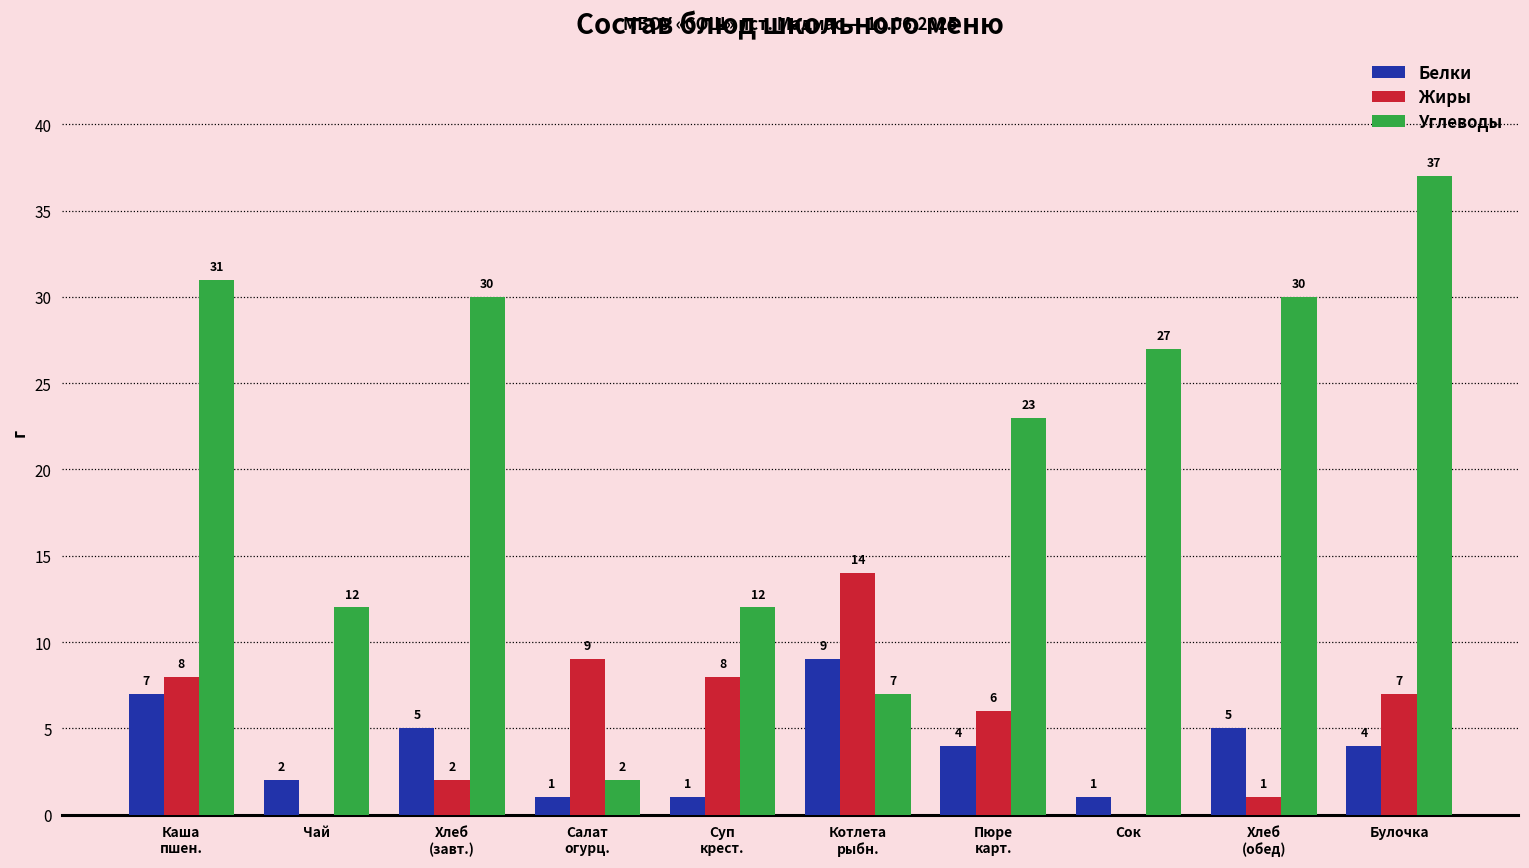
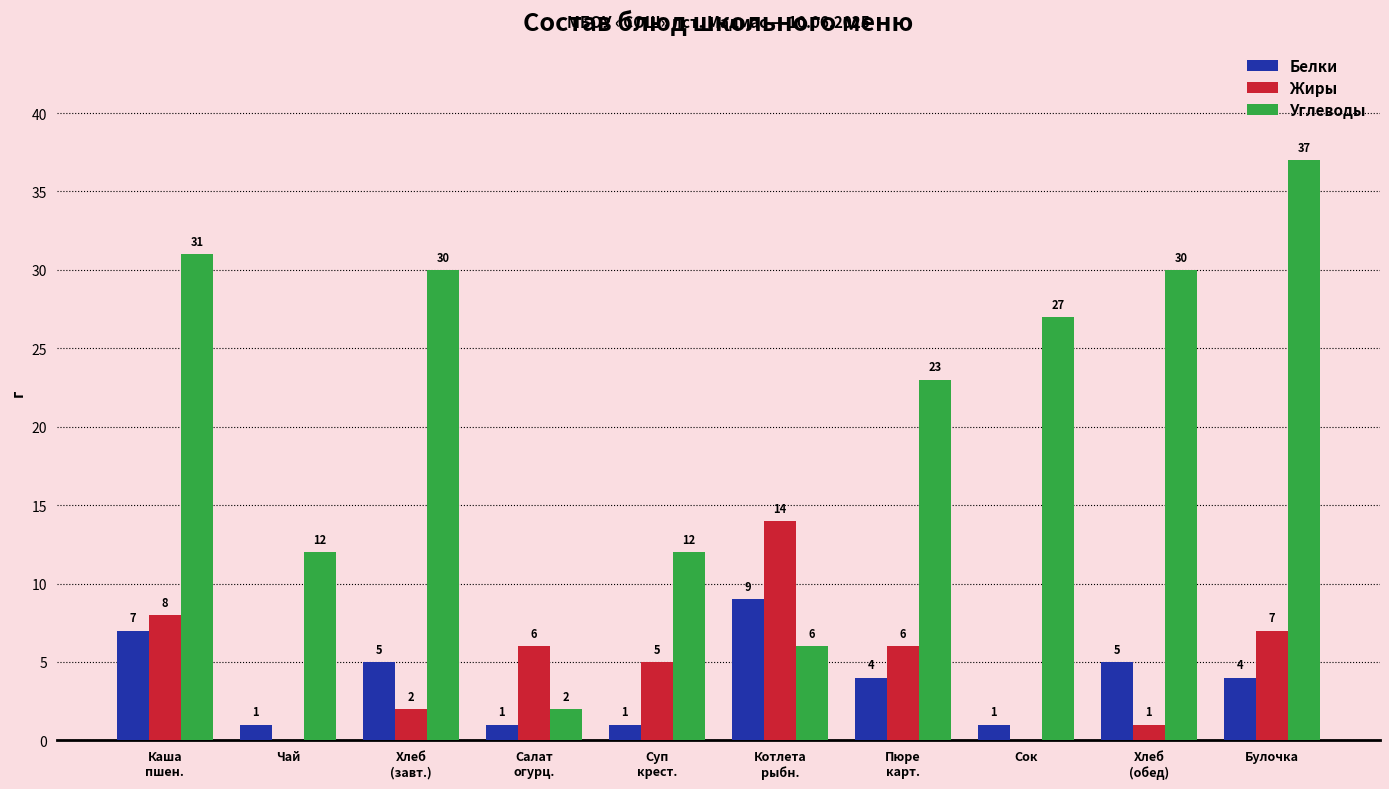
Белки, Чай: 2 -> 1
Жиры, Салат огурц.: 9 -> 6
Жиры, Суп крест.: 8 -> 5
Углеводы, Котлета рыбн.: 7 -> 6
